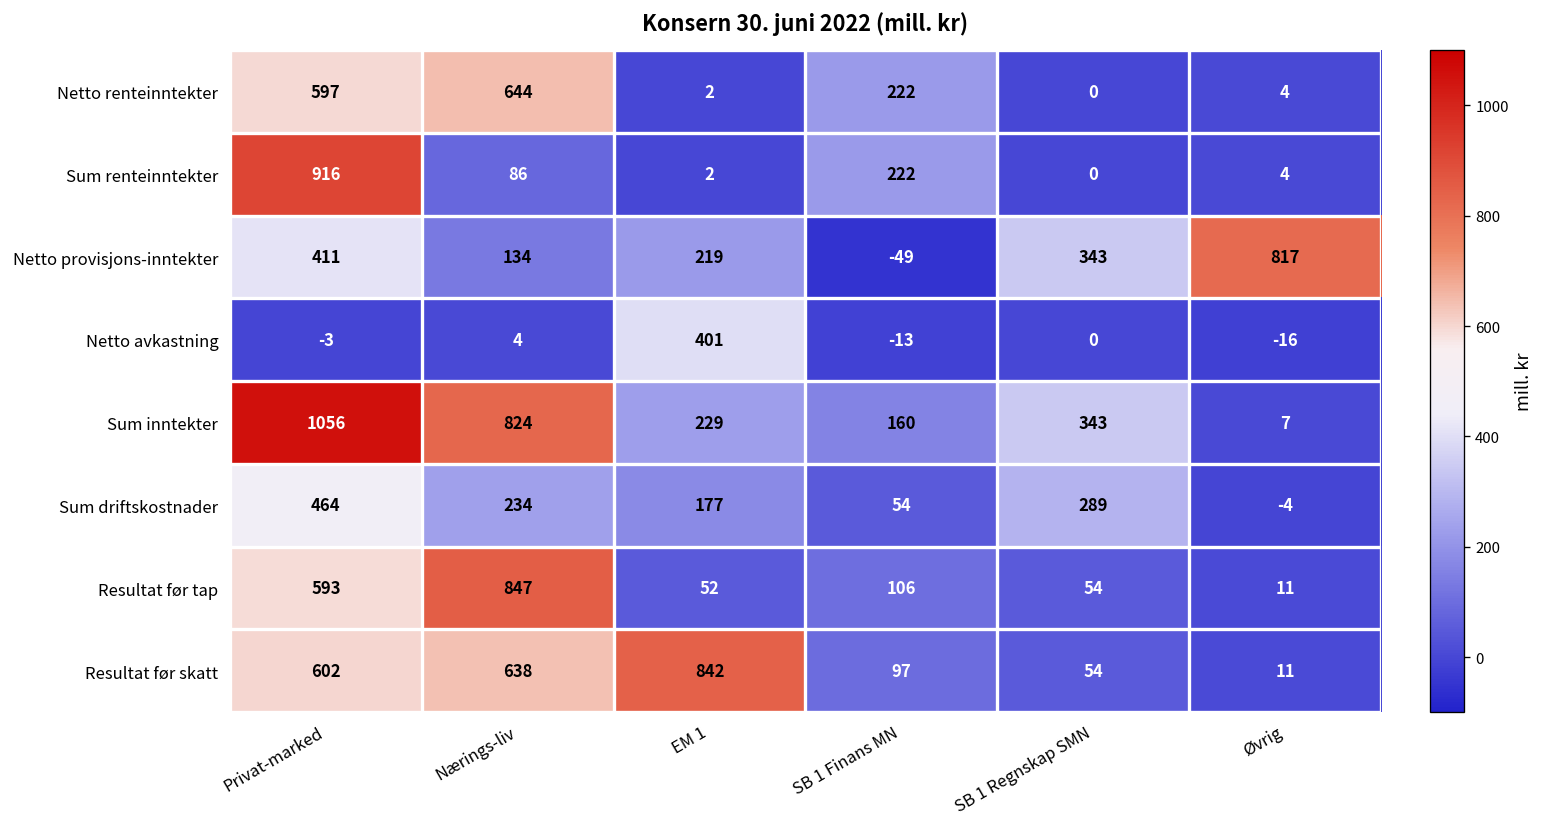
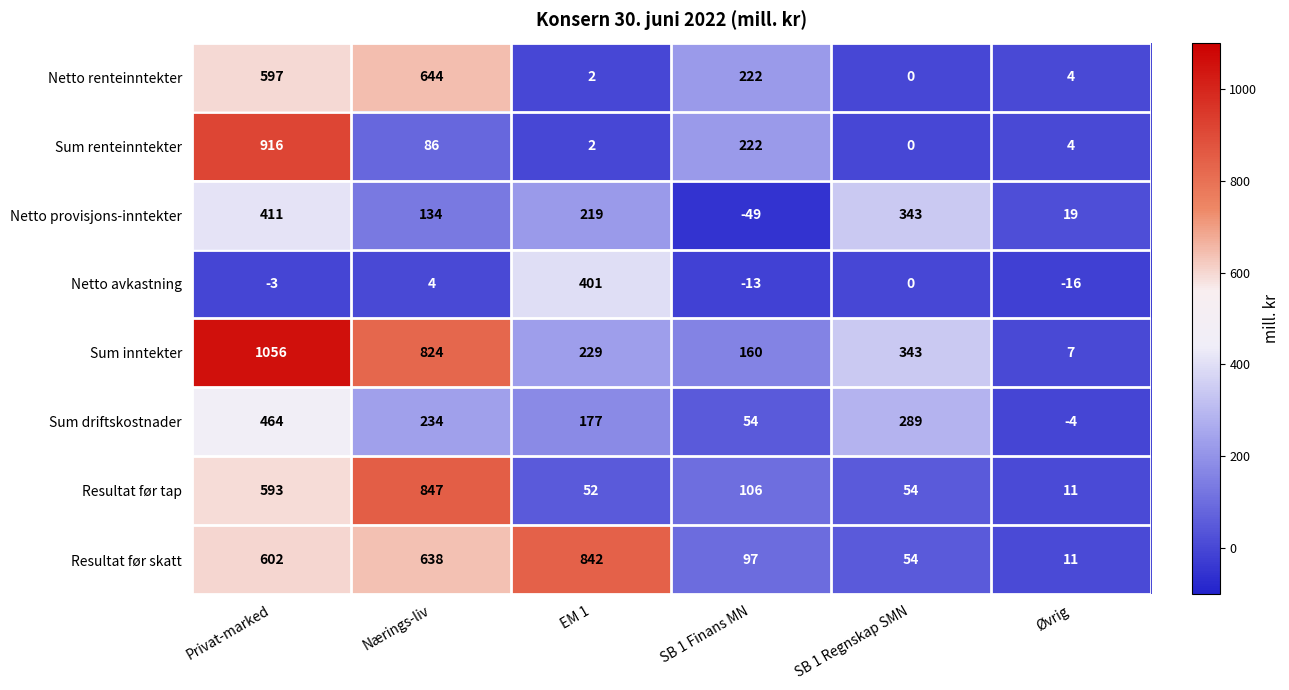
Netto provisjons-inntekter, Øvrig: 817 -> 19
